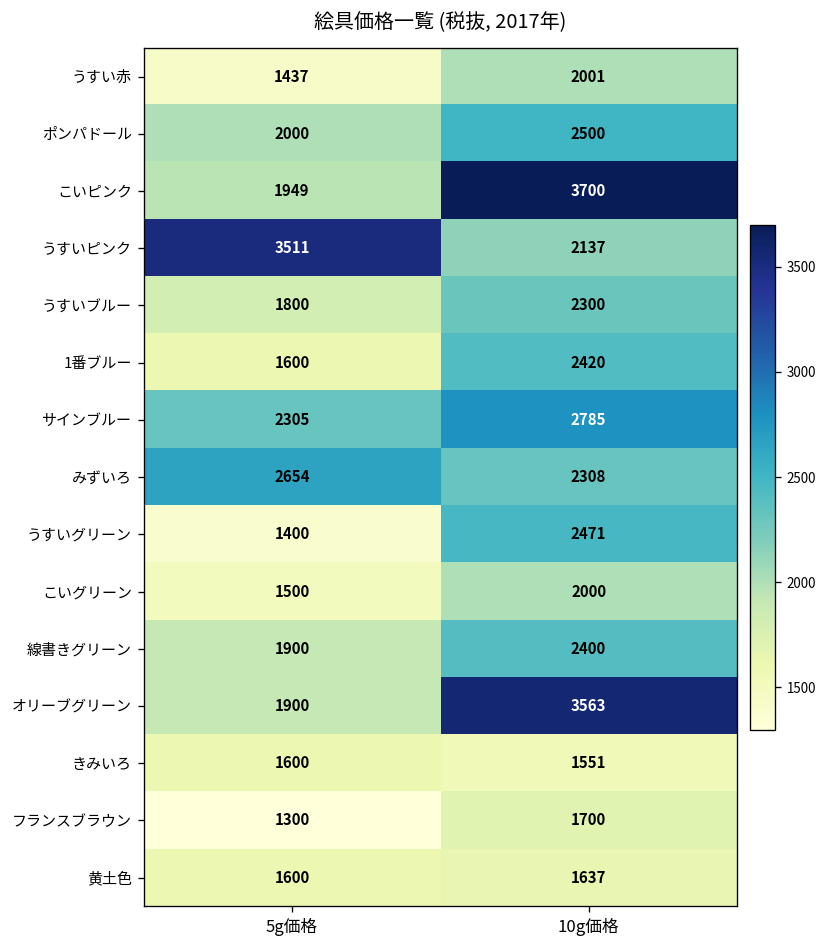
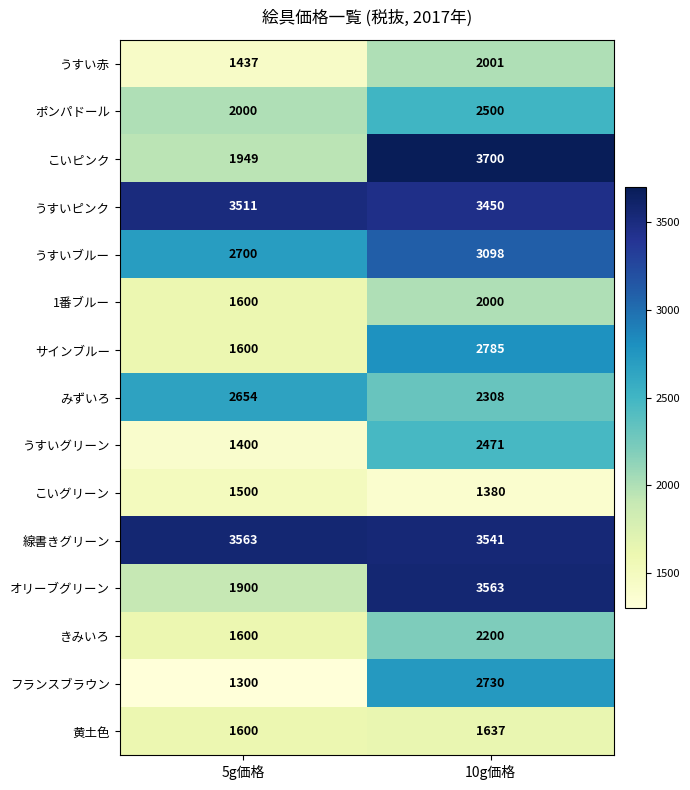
うすいピンク, 10g価格: 2137 -> 3450
うすいブルー, 5g価格: 1800 -> 2700
うすいブルー, 10g価格: 2300 -> 3098
1番ブルー, 10g価格: 2420 -> 2000
サインブルー, 5g価格: 2305 -> 1600
こいグリーン, 10g価格: 2000 -> 1380
線書きグリーン, 5g価格: 1900 -> 3563
線書きグリーン, 10g価格: 2400 -> 3541
きみいろ, 10g価格: 1551 -> 2200
フランスブラウン, 10g価格: 1700 -> 2730
